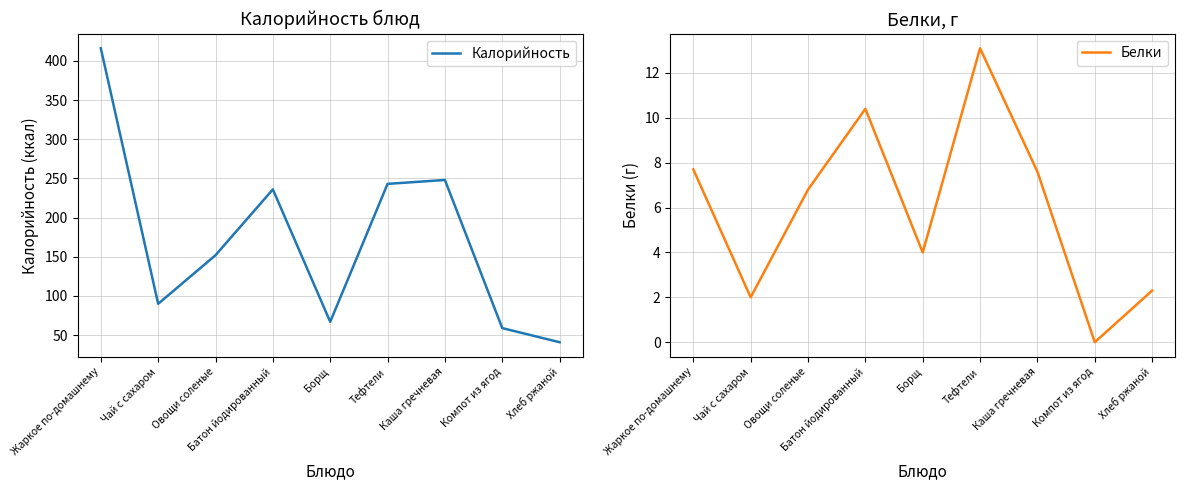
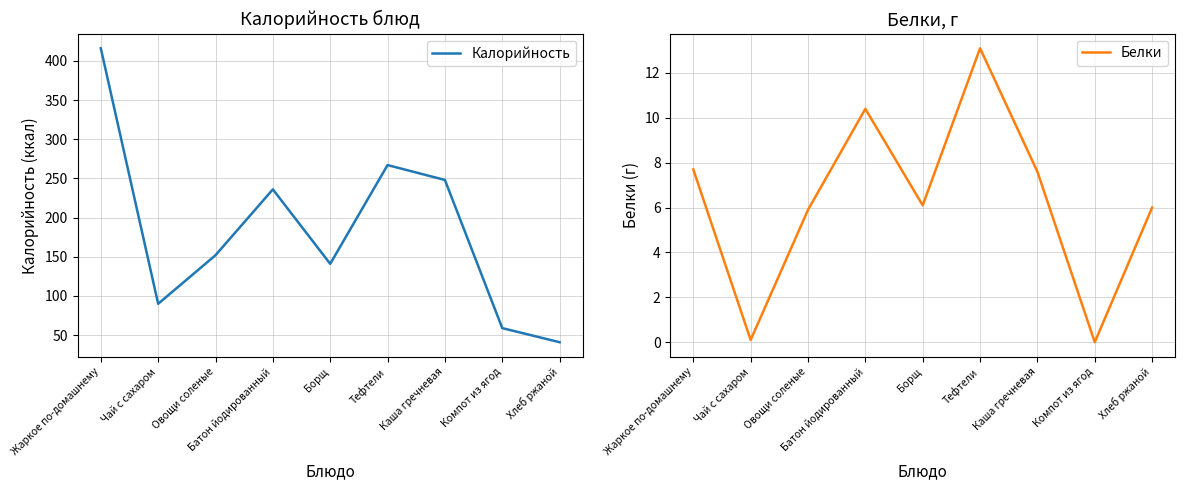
Калорийность блюд, Борщ: 70 -> 140
Калорийность блюд, Тефтели: 240 -> 270
Белки, г, Чай с сахаром: 2.0 -> 0.1
Белки, г, Овощи соленые: 6.8 -> 5.9
Белки, г, Борщ: 4.0 -> 6.1
Белки, г, Хлеб ржаной: 2.3 -> 6.0
